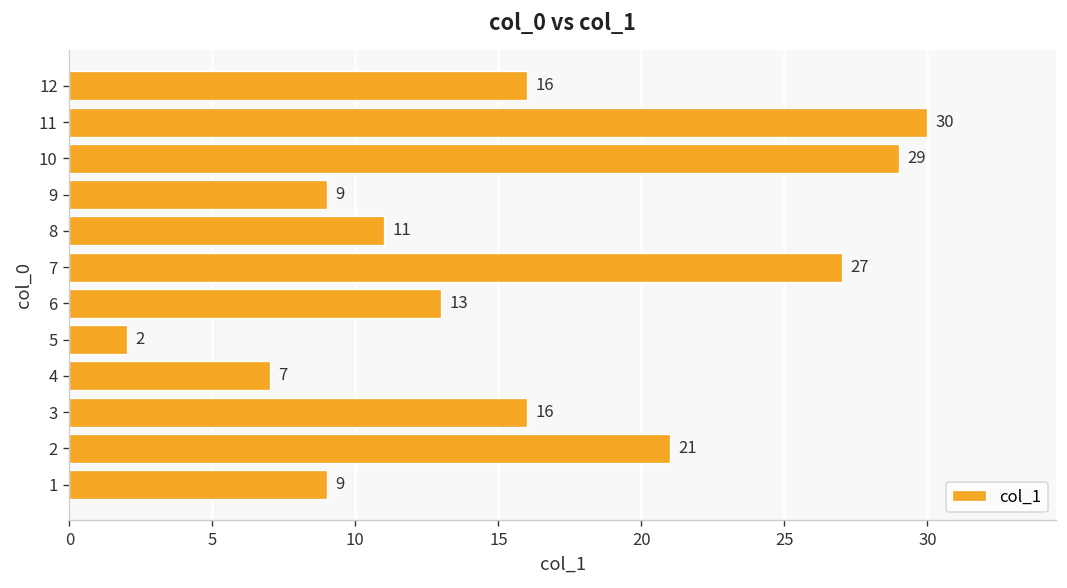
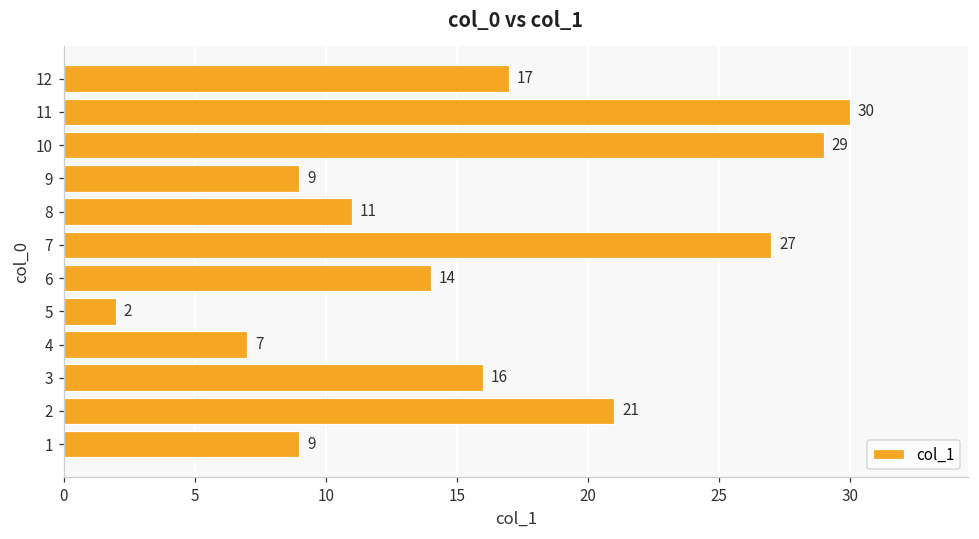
12: 16 -> 17
6: 13 -> 14
